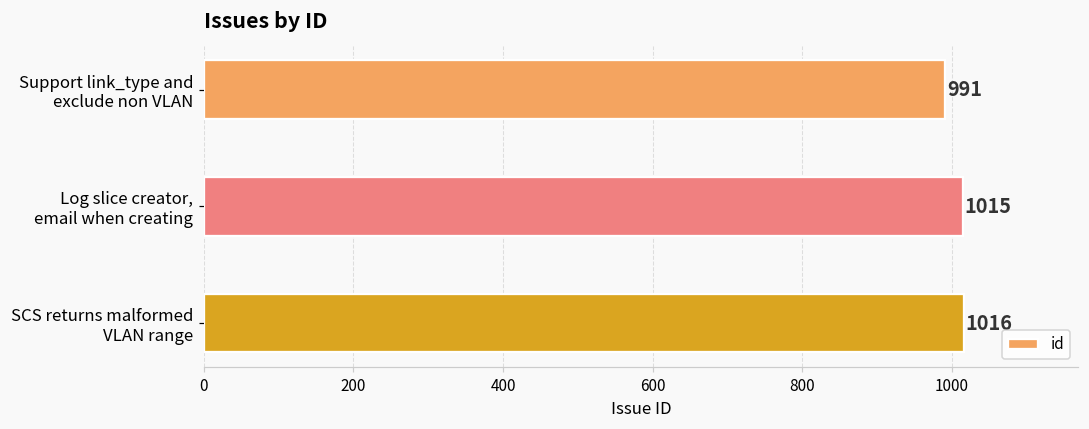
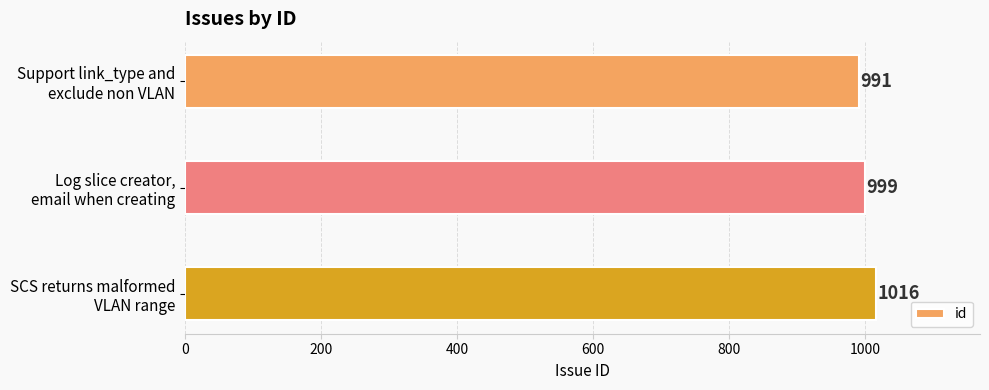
Log slice creator, email when creating: 1015 -> 999
